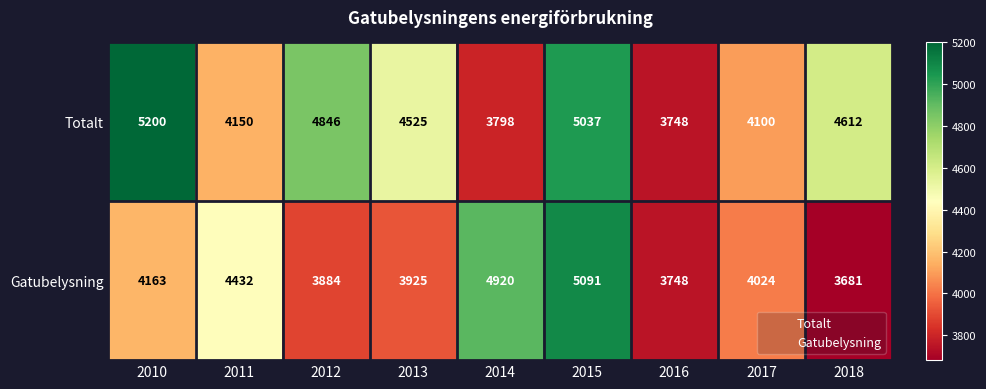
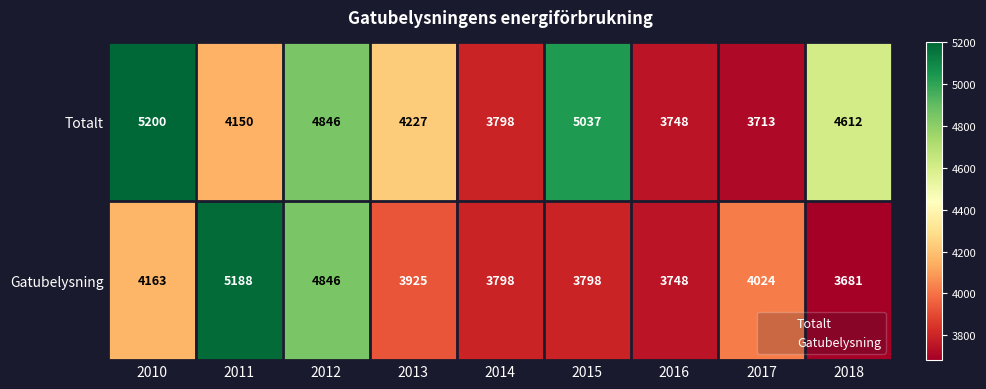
Totalt, 2013: 4525 -> 4227
Totalt, 2017: 4100 -> 3713
Gatubelysning, 2011: 4432 -> 5188
Gatubelysning, 2012: 3884 -> 4846
Gatubelysning, 2014: 4920 -> 3798
Gatubelysning, 2015: 5091 -> 3798
